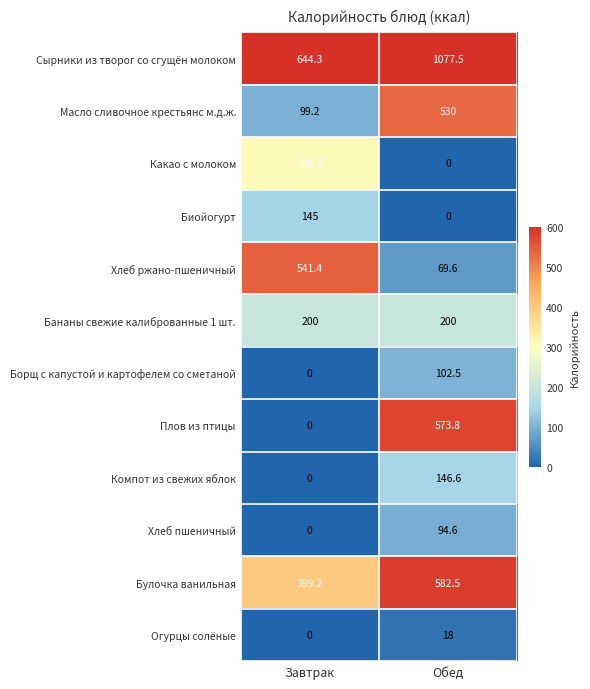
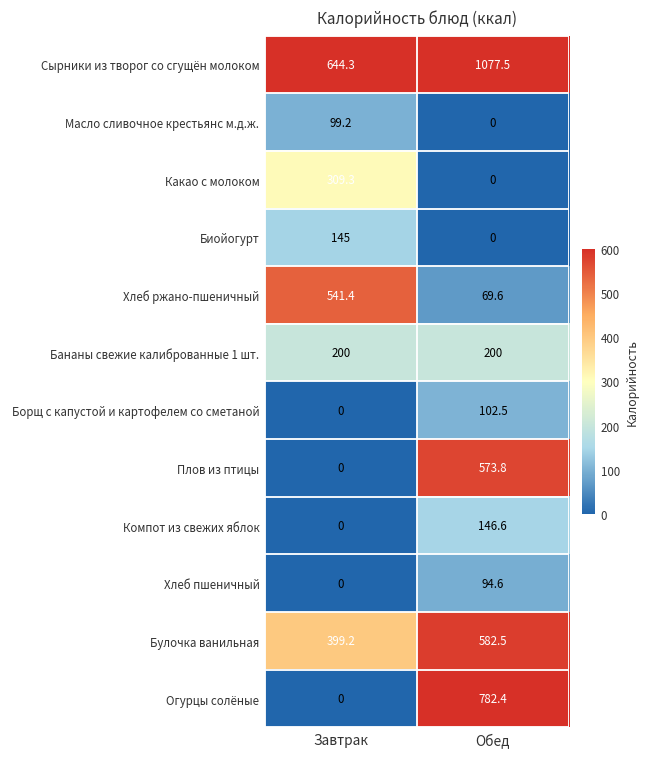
Масло сливочное крестьянс м.д.ж., Обед: 530 -> 0
Огурцы солёные, Обед: 18 -> 782.4
